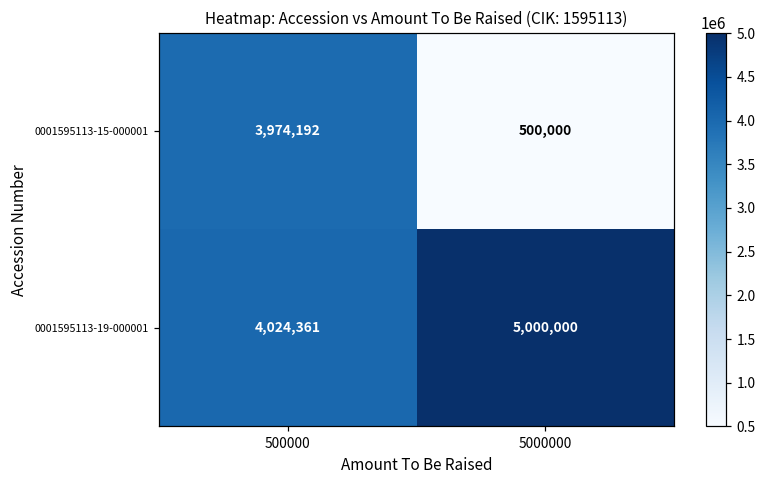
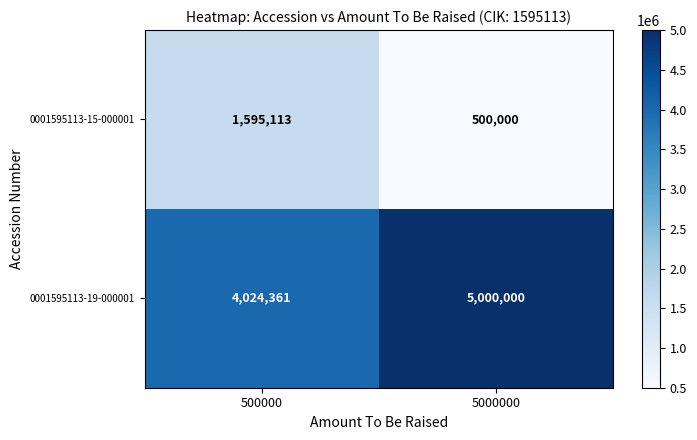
0001595113-15-000001, 500000: 3,974,192 -> 1,595,113
